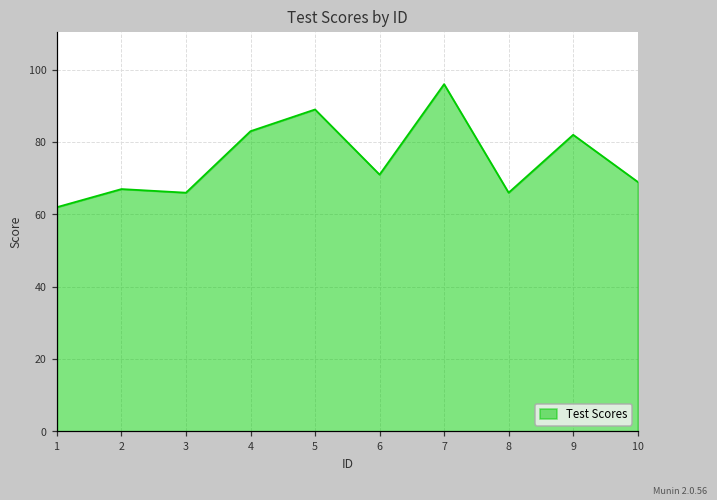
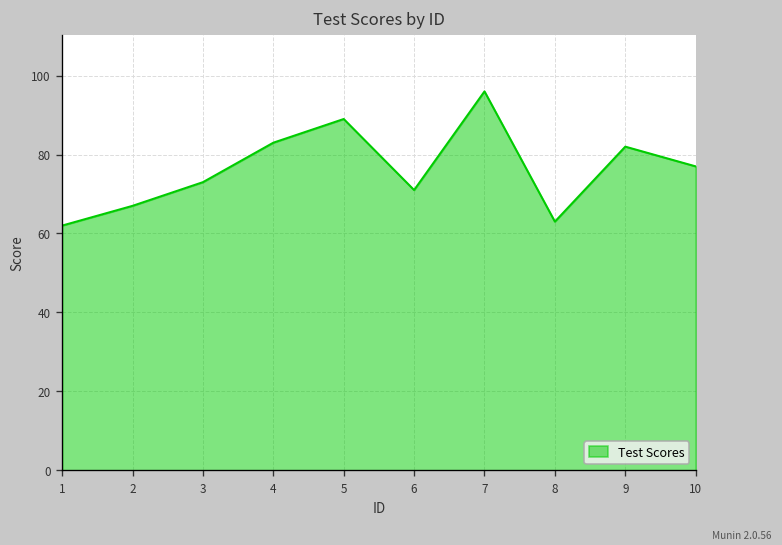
3: 66 -> 73
8: 66 -> 63
10: 69 -> 77
